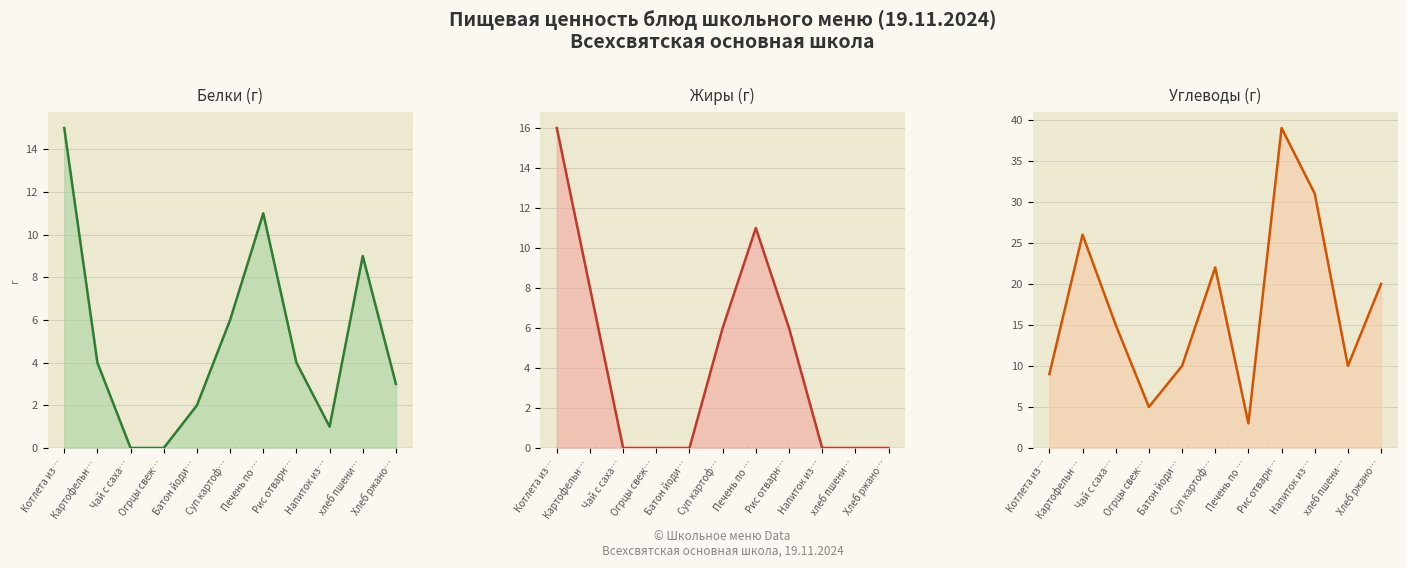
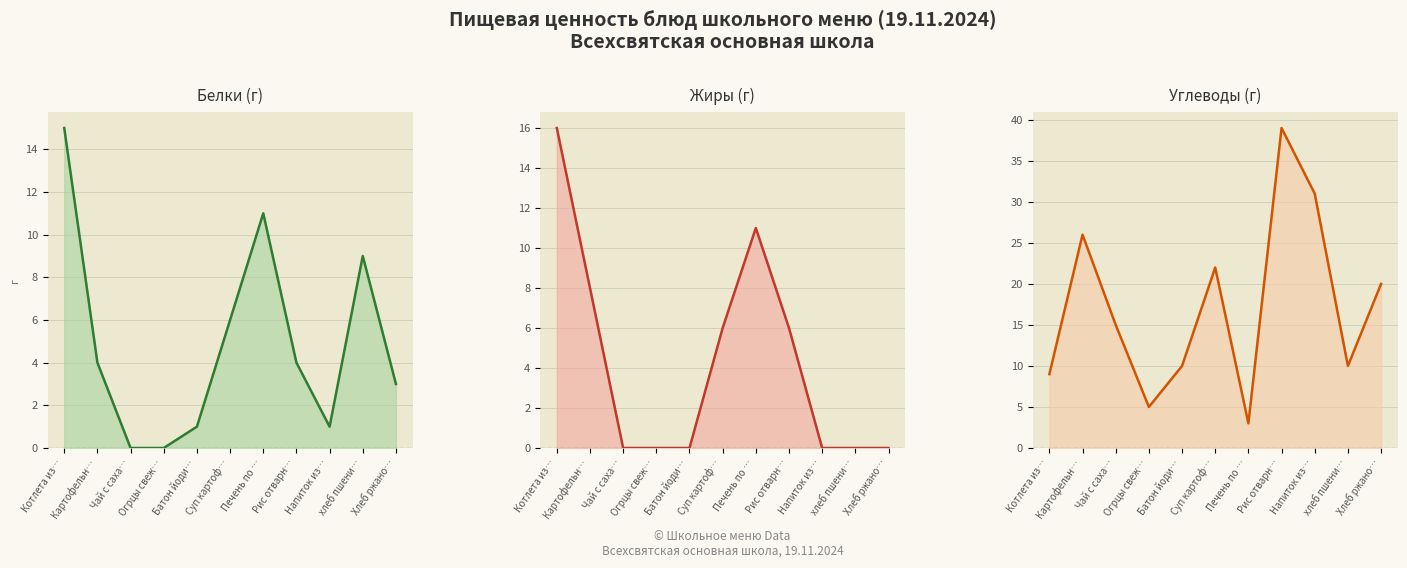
Белки (г), Батон йоди…: 2 -> 1
